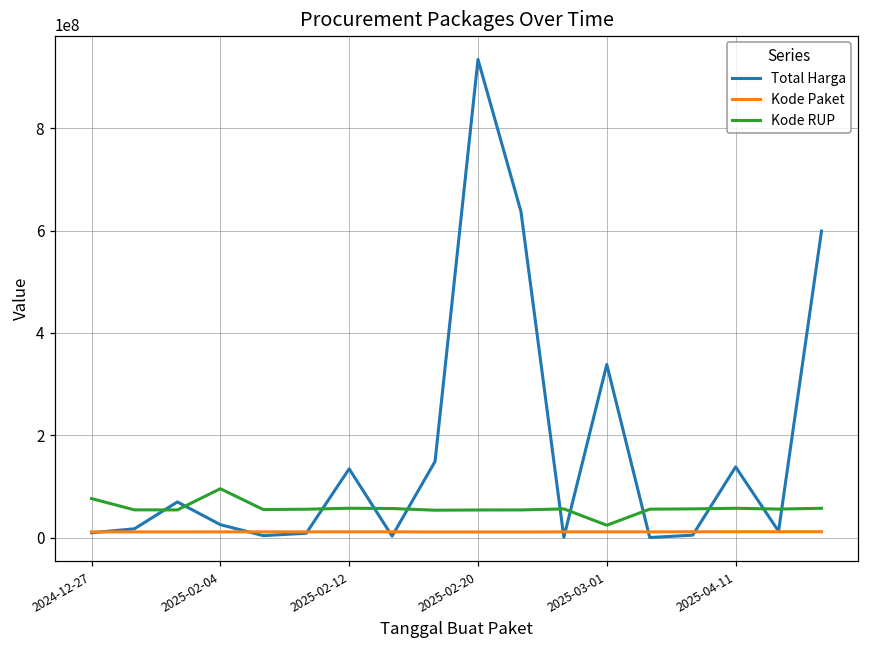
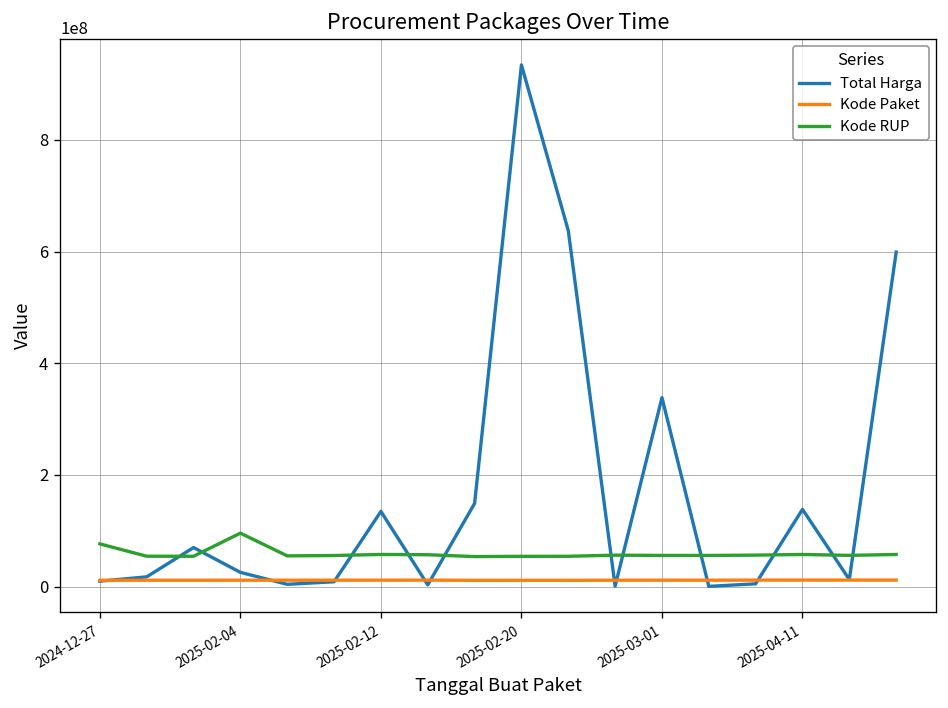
Kode RUP, 2025-03-01: 20000000 -> 60000000
